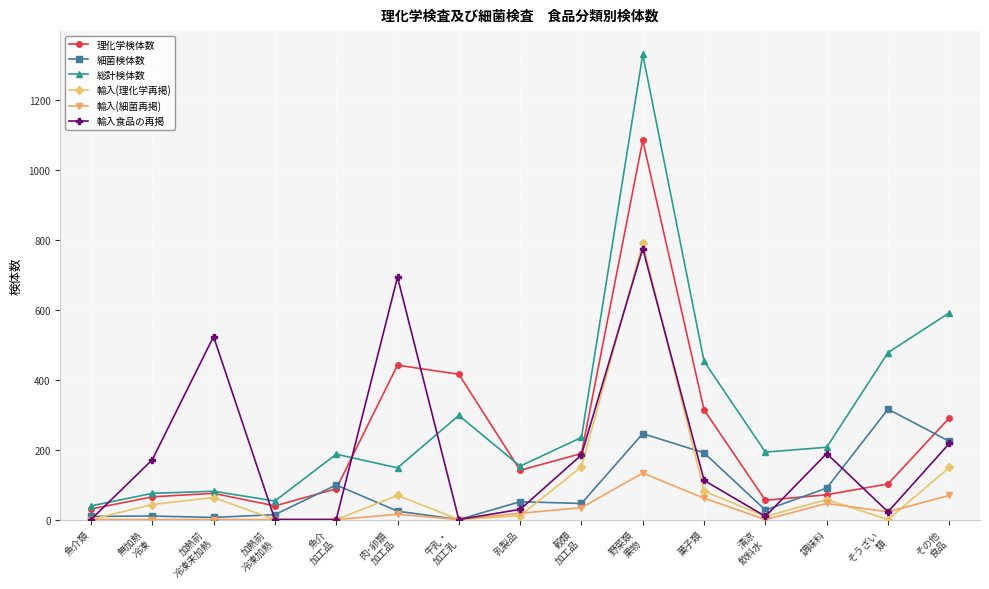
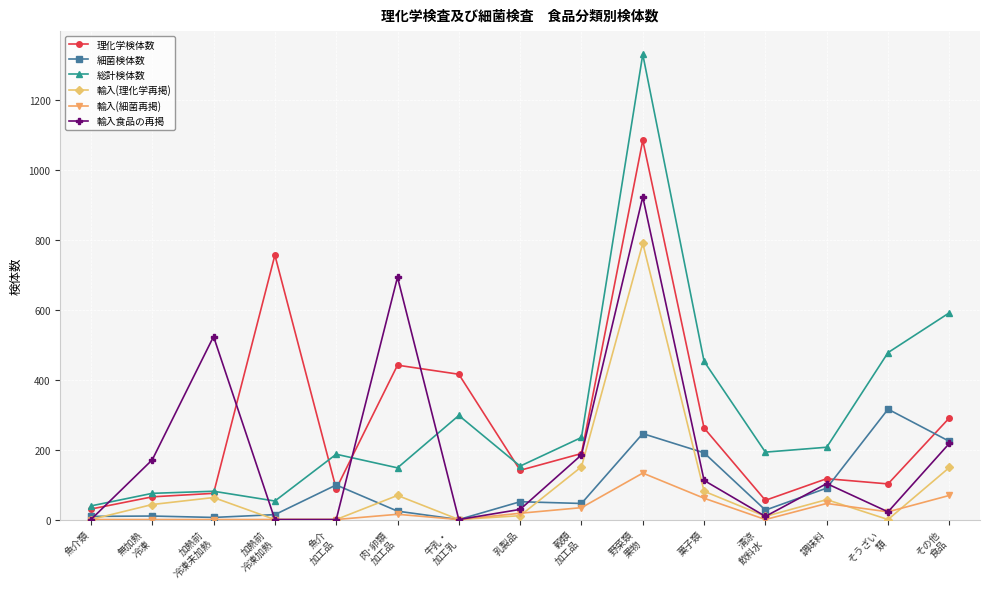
理化学検体数, 加熱前 冷凍加熱: 40 -> 760
輸入食品の再掲, 野菜類 果物: 780 -> 920
理化学検体数, 菓子類: 310 -> 260
理化学検体数, 調味料: 70 -> 120
輸入食品の再掲, 調味料: 190 -> 100
